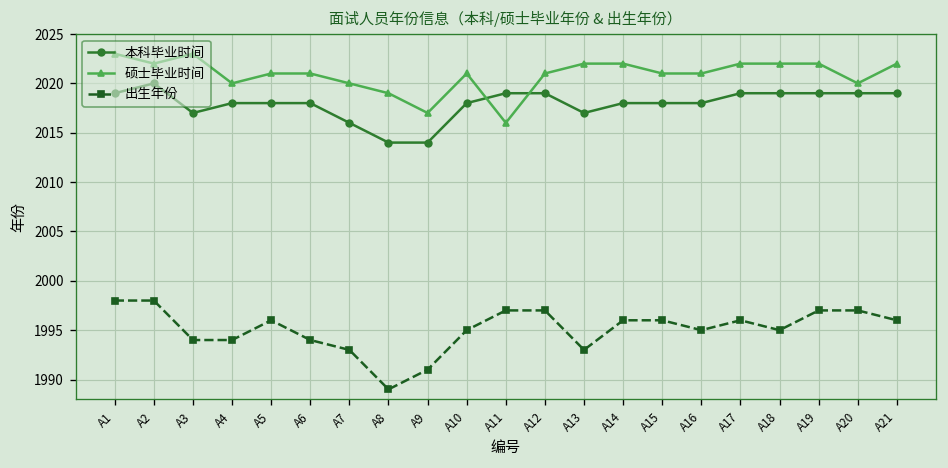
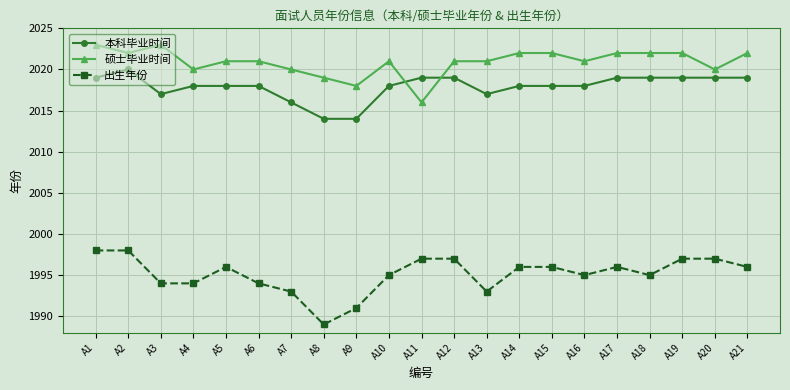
硕士毕业时间, A9: 2017 -> 2018
硕士毕业时间, A13: 2022 -> 2021
硕士毕业时间, A15: 2021 -> 2022
